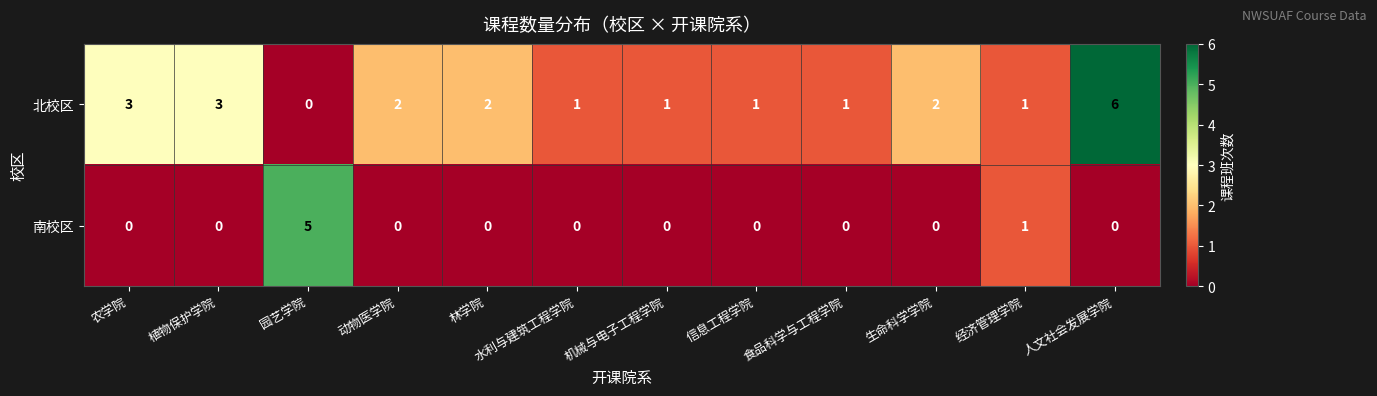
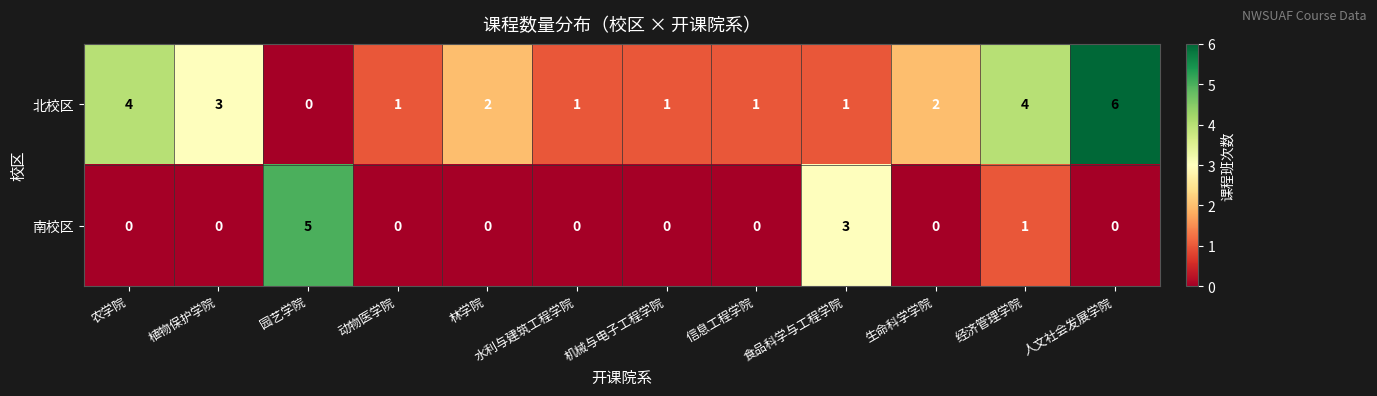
北校区, 农学院: 3 -> 4
北校区, 动物医学院: 2 -> 1
北校区, 经济管理学院: 1 -> 4
南校区, 食品科学与工程学院: 0 -> 3
